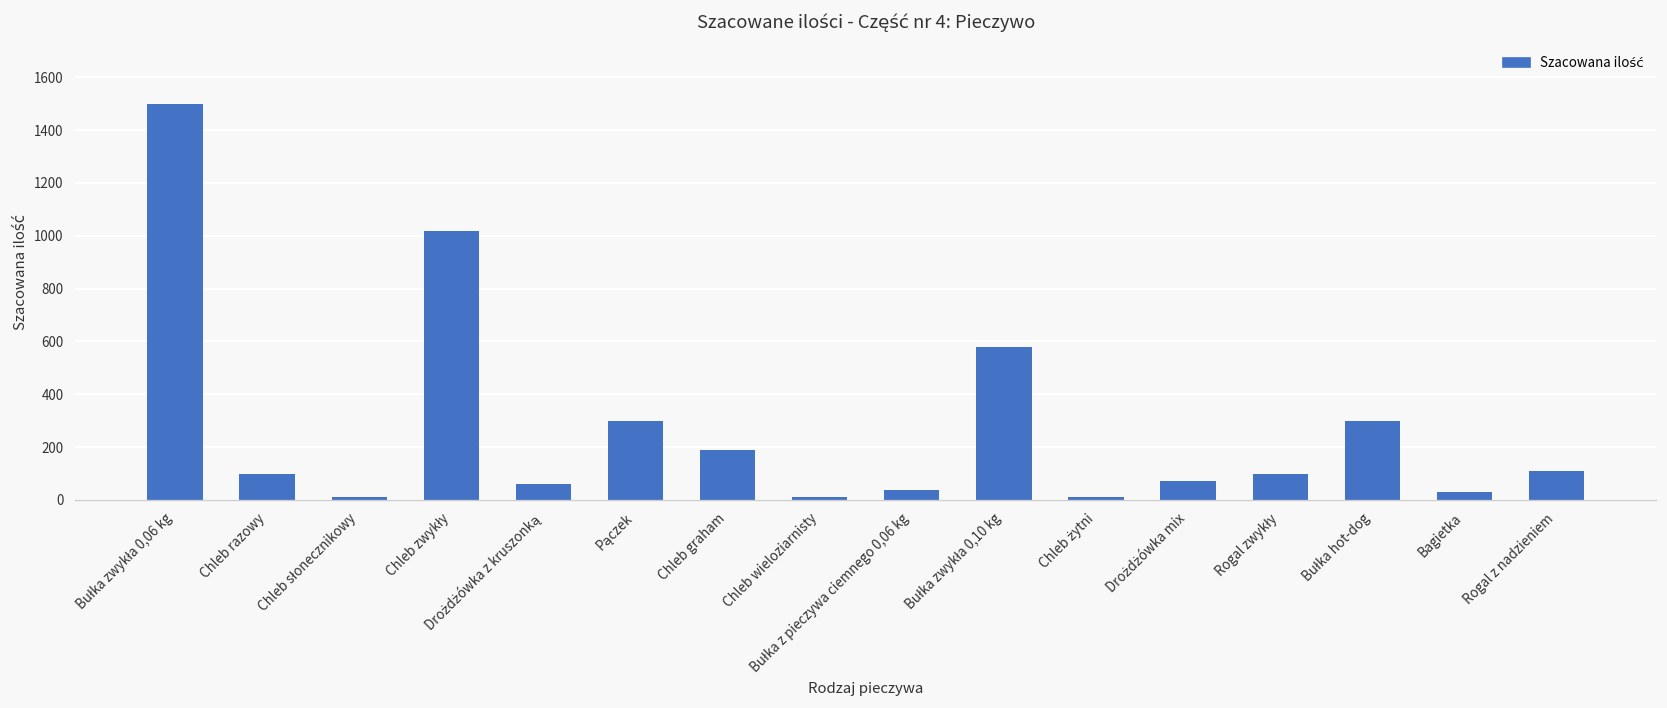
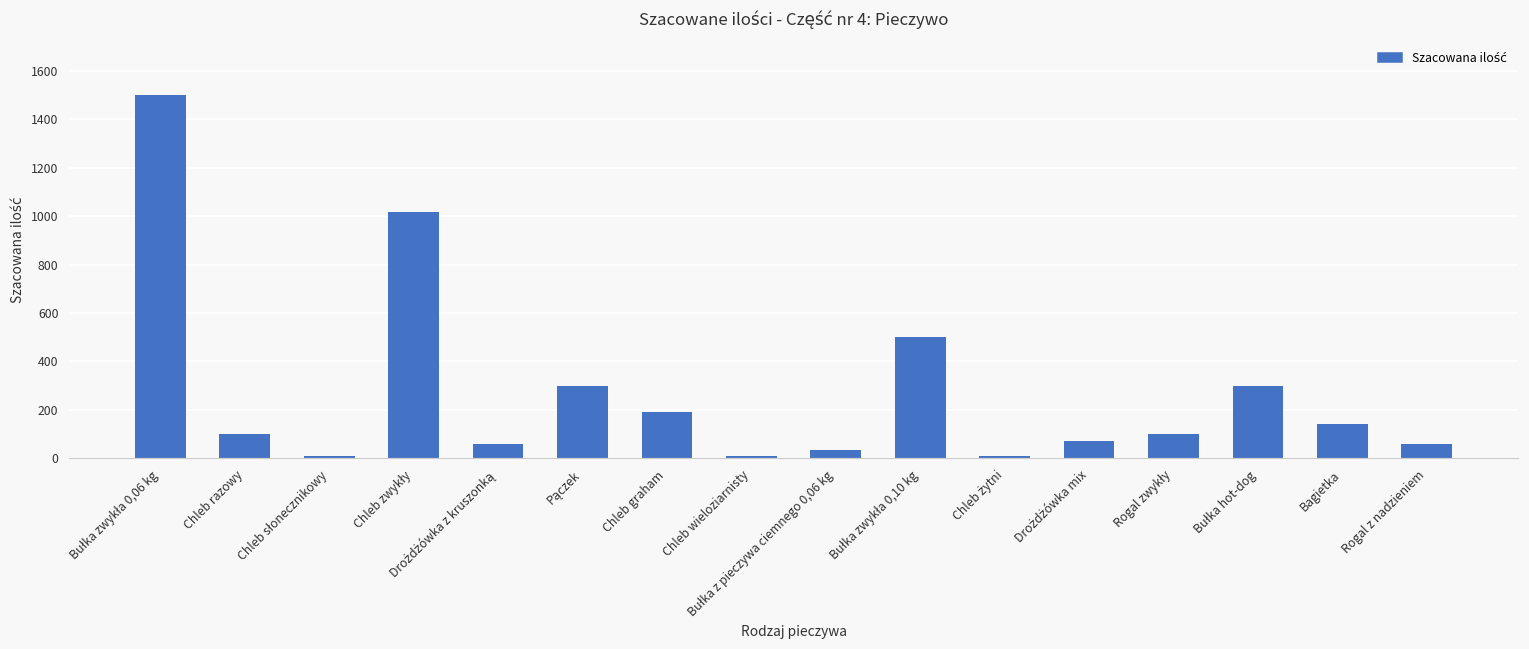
Bułka zwykła 0,10 kg: 580 -> 500
Bagietka: 30 -> 140
Rogal z nadzieniem: 110 -> 60
